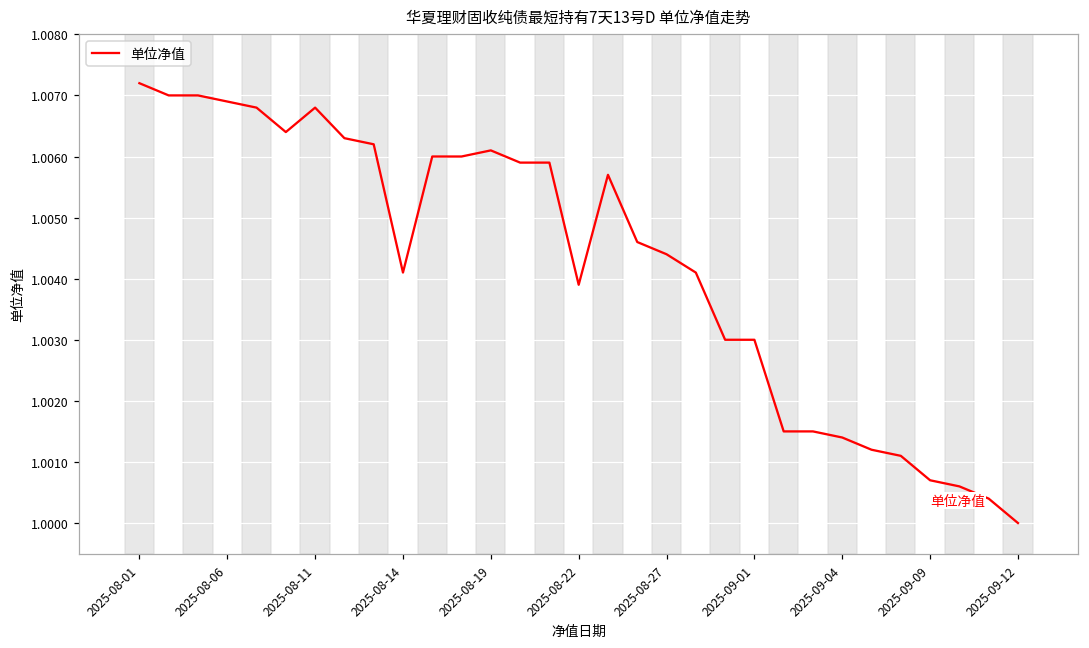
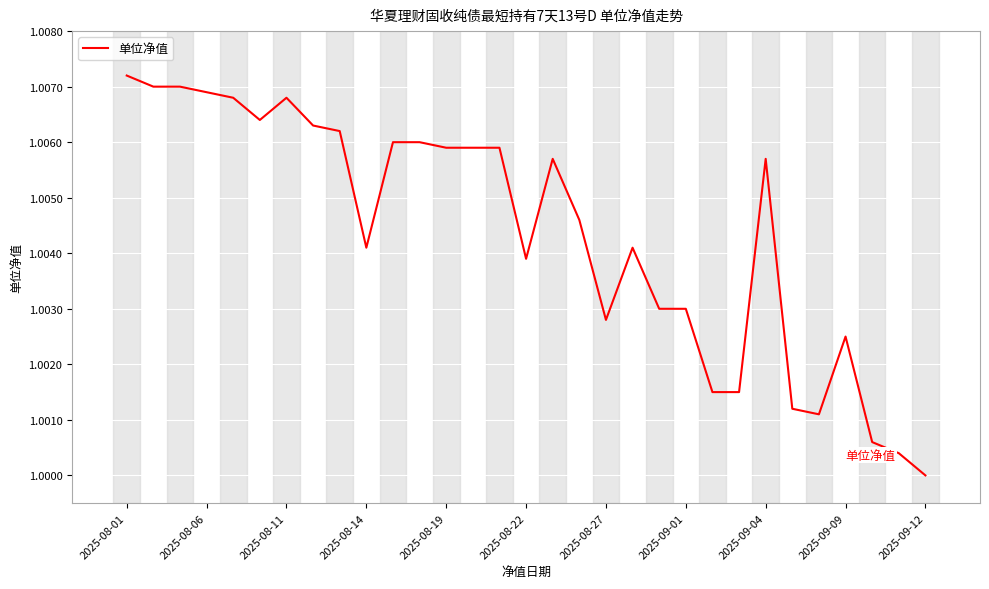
2025-08-19: 1.0061 -> 1.0059
2025-08-27: 1.0044 -> 1.0028
2025-09-04: 1.0014 -> 1.0057
2025-09-09: 1.0007 -> 1.0025
